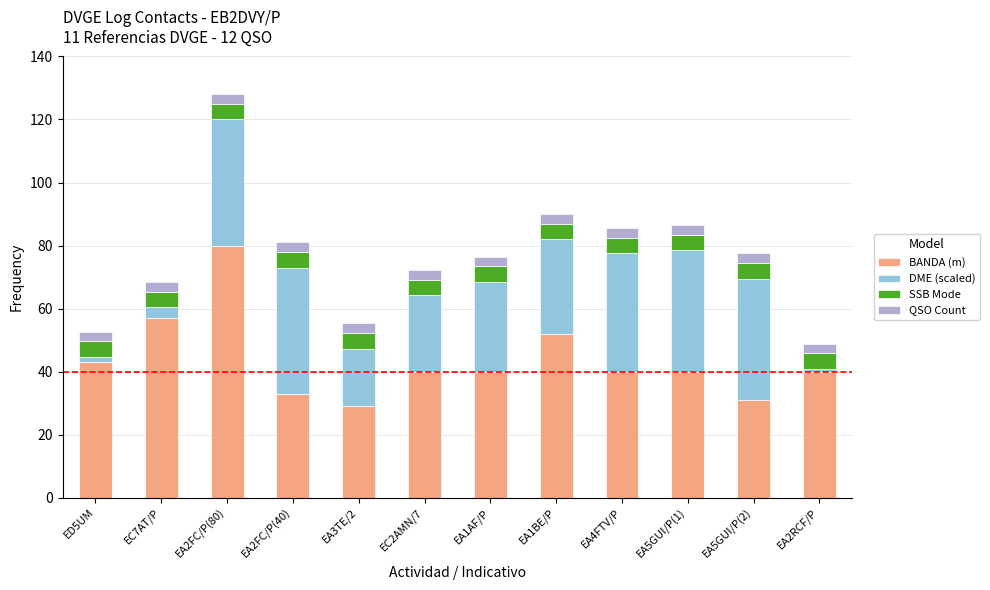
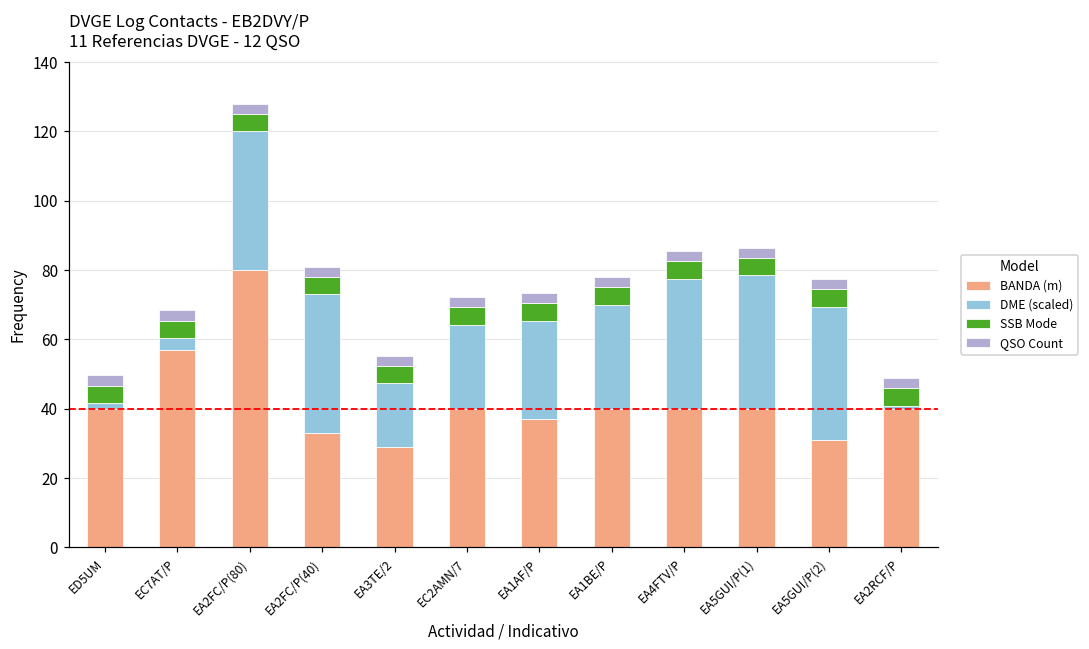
BANDA (m), ED5UM: 43 -> 40
BANDA (m), EA1AF/P: 40 -> 37
BANDA (m), EA1BE/P: 52 -> 40
